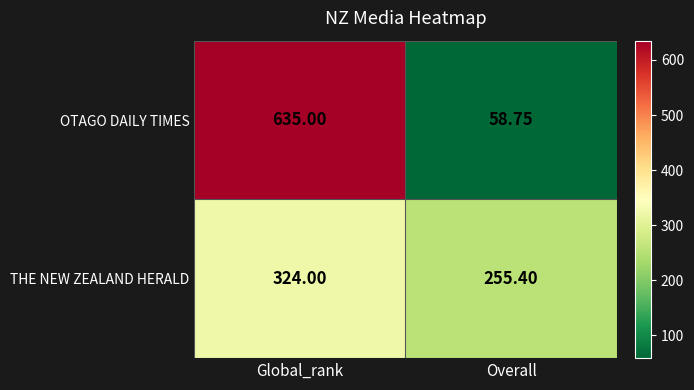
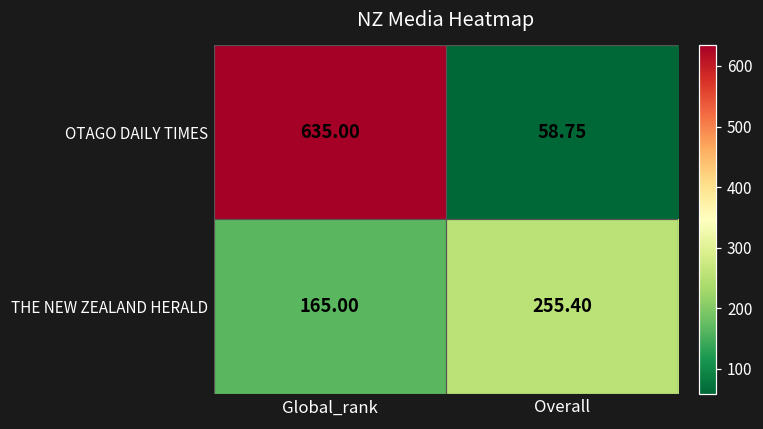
THE NEW ZEALAND HERALD, Global_rank: 324.00 -> 165.00
